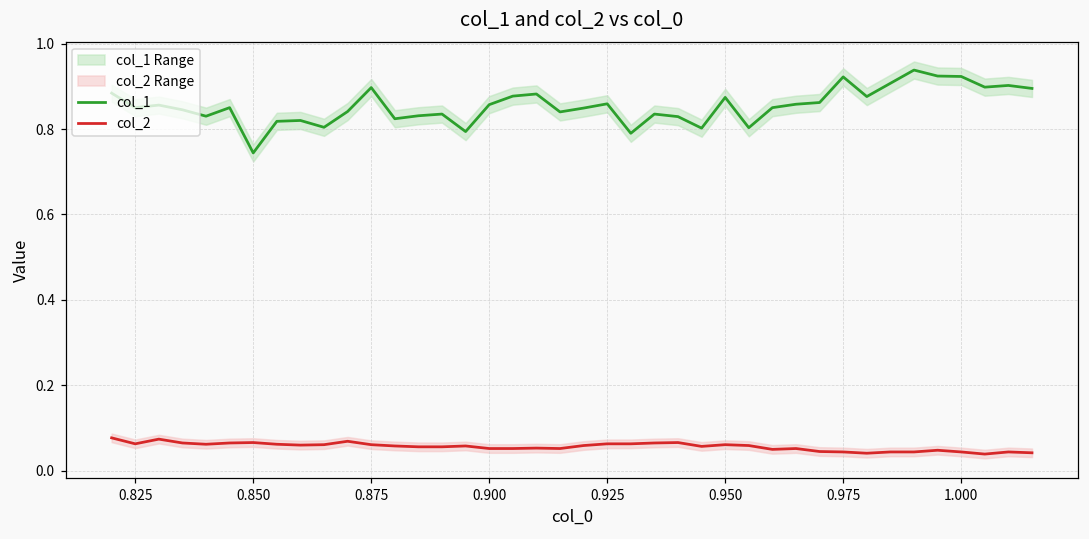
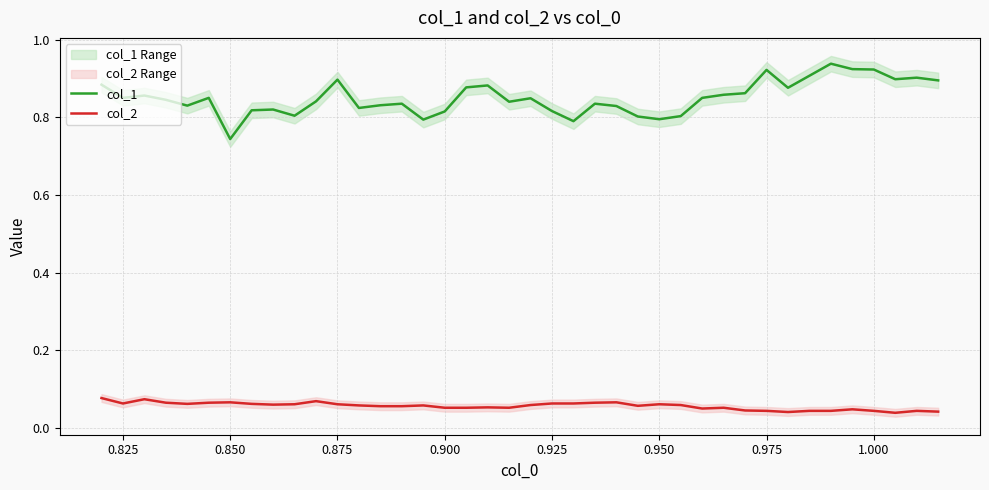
col_1, 0.900: 0.86 -> 0.82
col_1, 0.925: 0.86 -> 0.82
col_1, 0.950: 0.87 -> 0.80
